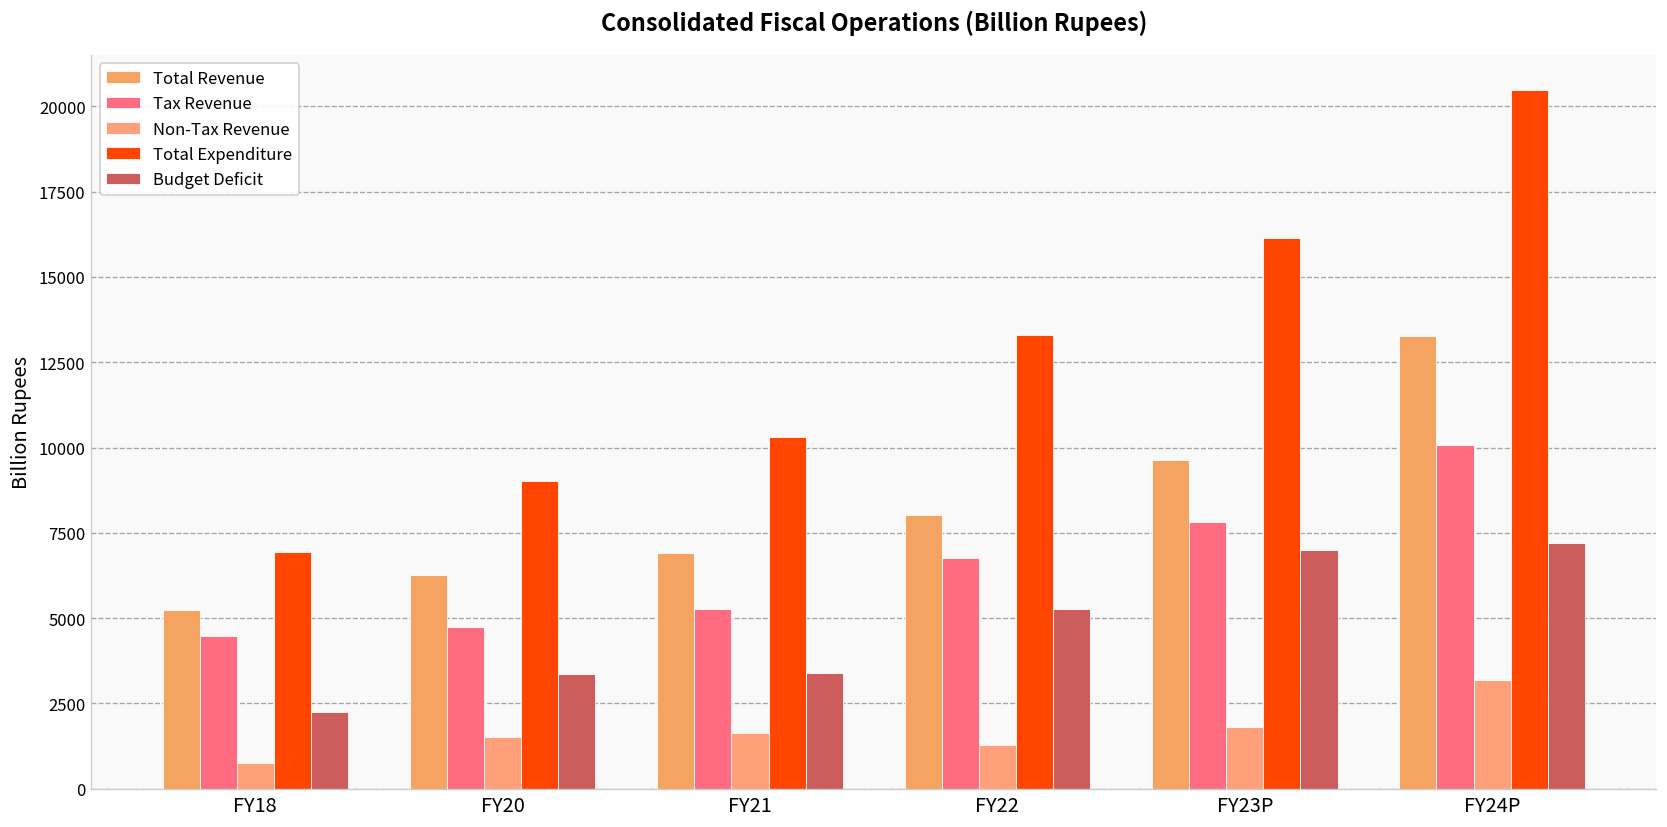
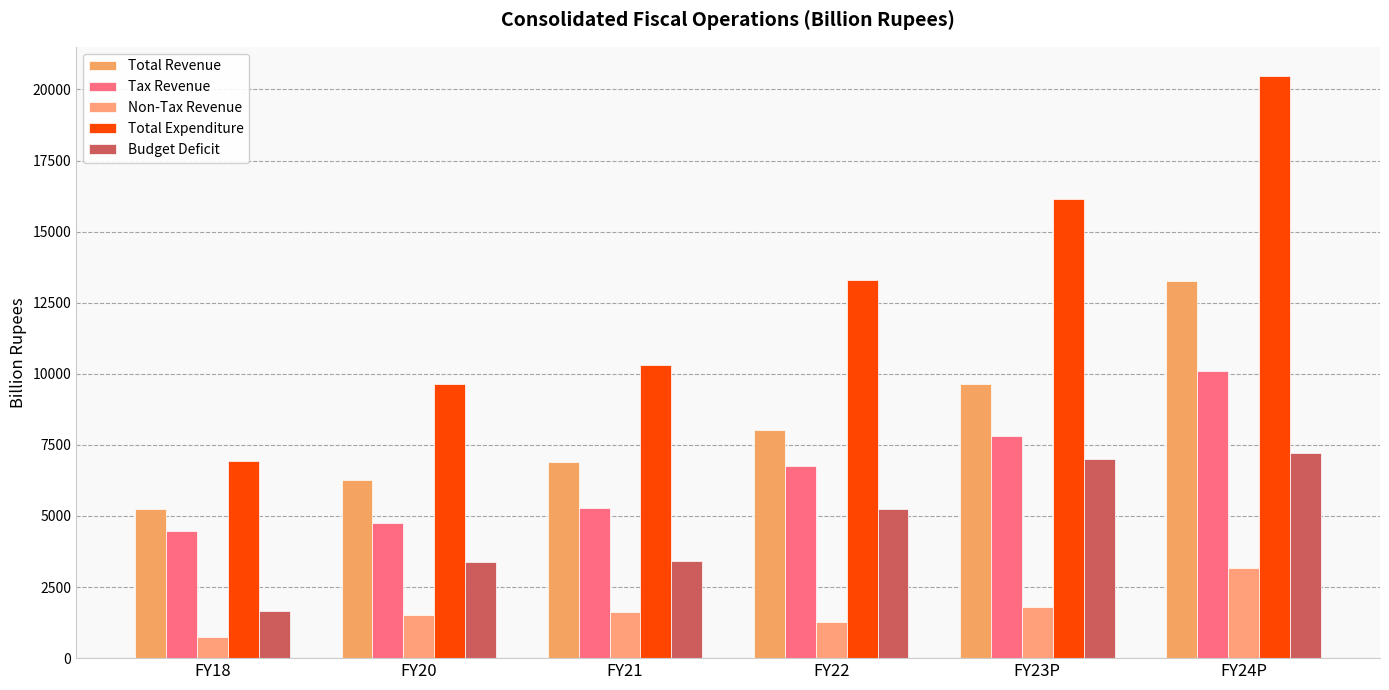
Budget Deficit, FY18: 2300 -> 1700
Total Expenditure, FY20: 9000 -> 9600
